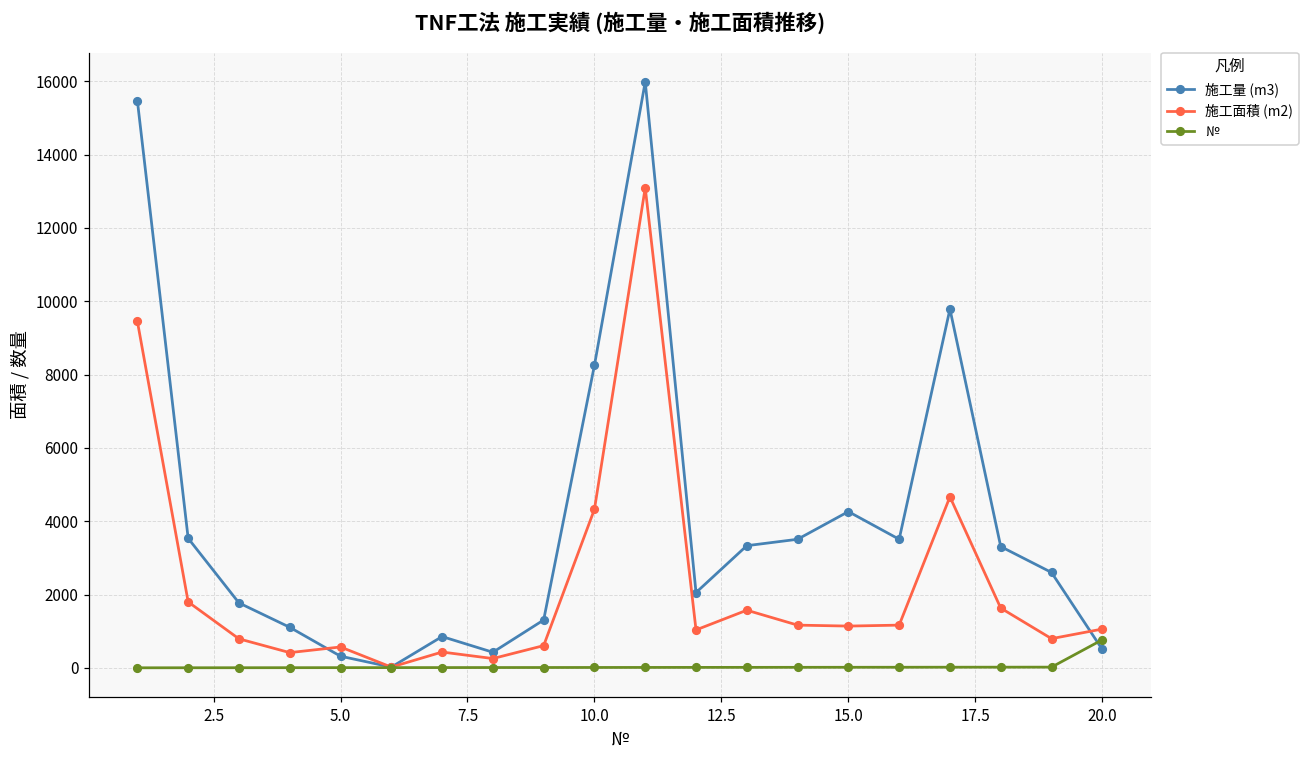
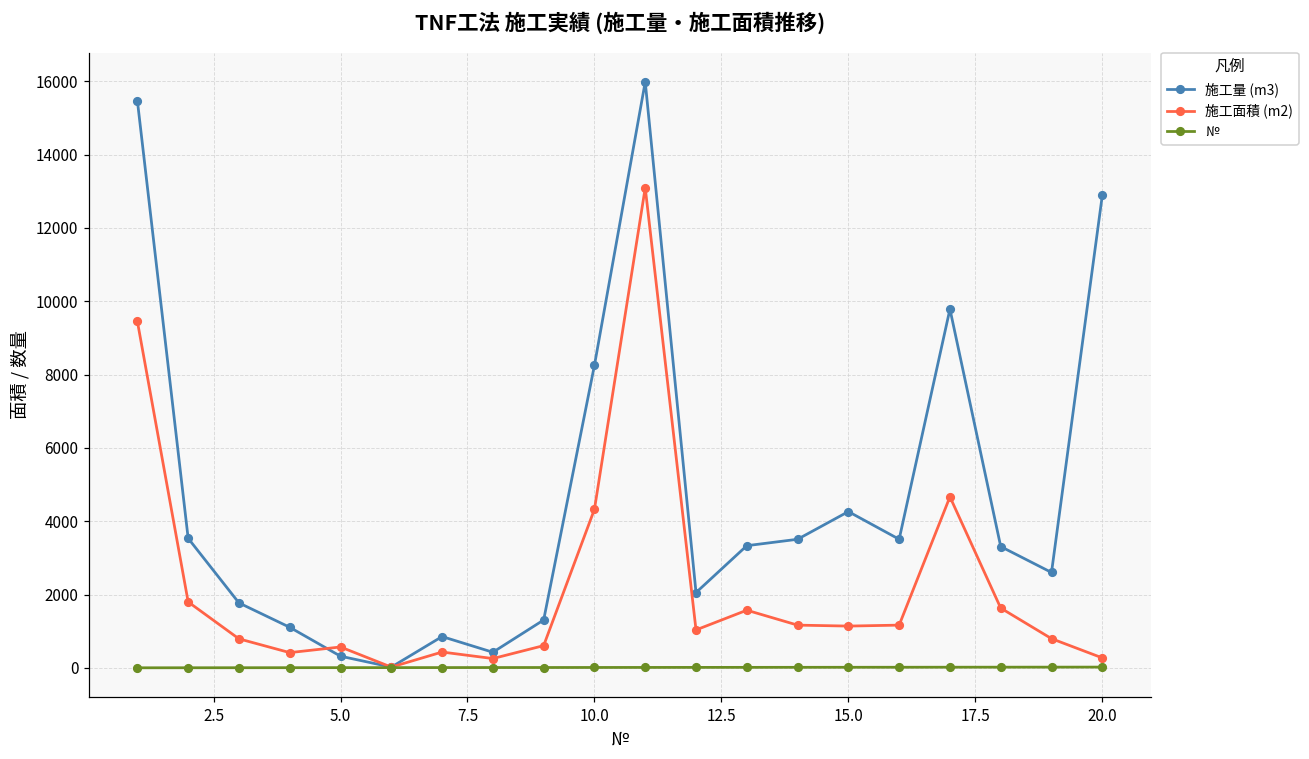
施工量 (m3), 20.0: 500 -> 12900
施工面積 (m2), 20.0: 1100 -> 300
№, 20.0: 800 -> 0
